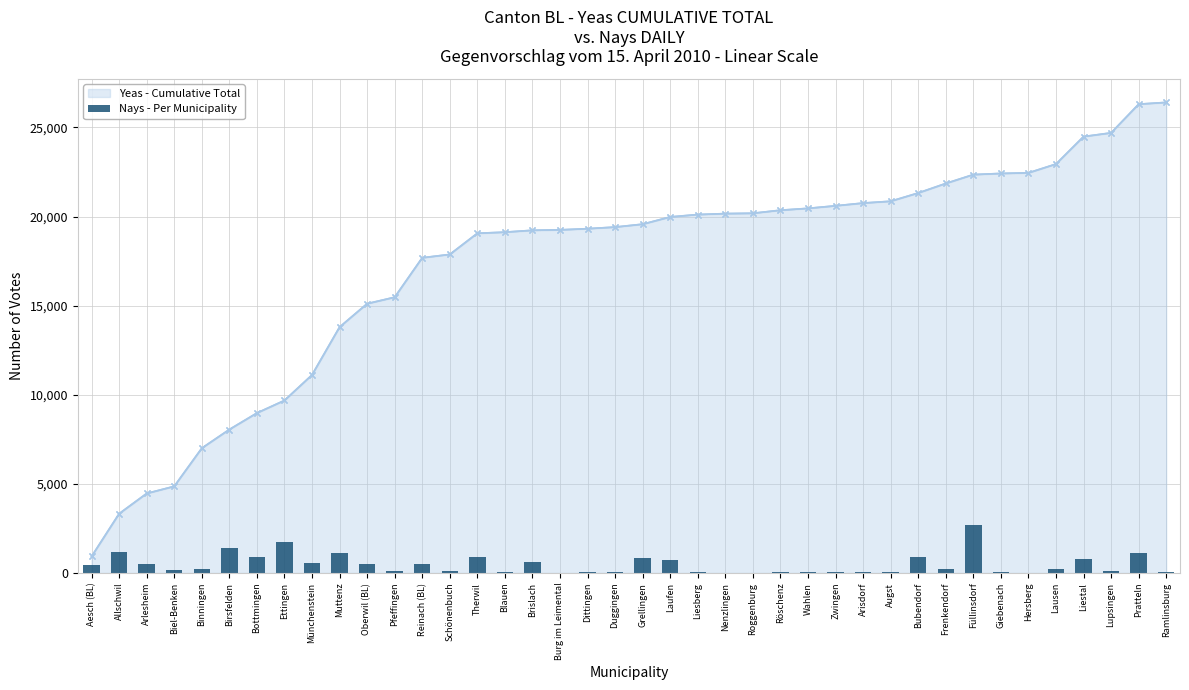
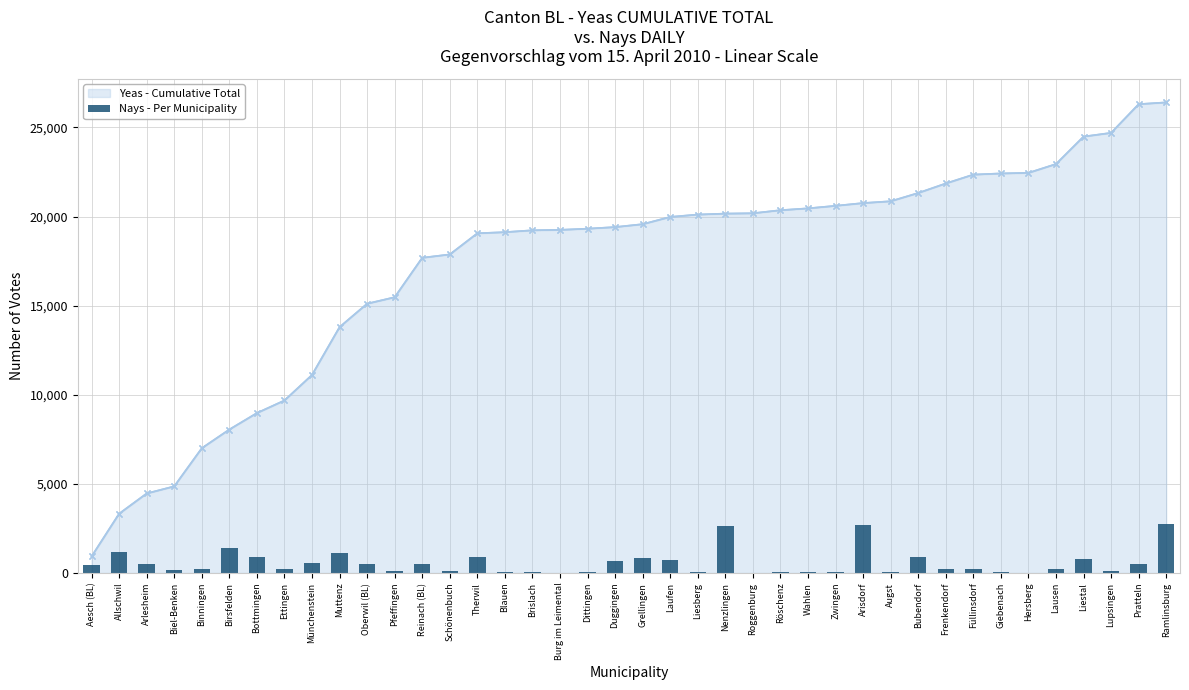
Nays - Per Municipality, Ettingen: 1,700 -> 200
Nays - Per Municipality, Brislach: 600 -> 100
Nays - Per Municipality, Duggingen: 0 -> 700
Nays - Per Municipality, Nenzlingen: 0 -> 2,600
Nays - Per Municipality, Arisdorf: 100 -> 2,700
Nays - Per Municipality, Füllinsdorf: 2,700 -> 200
Nays - Per Municipality, Pratteln: 1,100 -> 500
Nays - Per Municipality, Ramlinsburg: 0 -> 2,800
